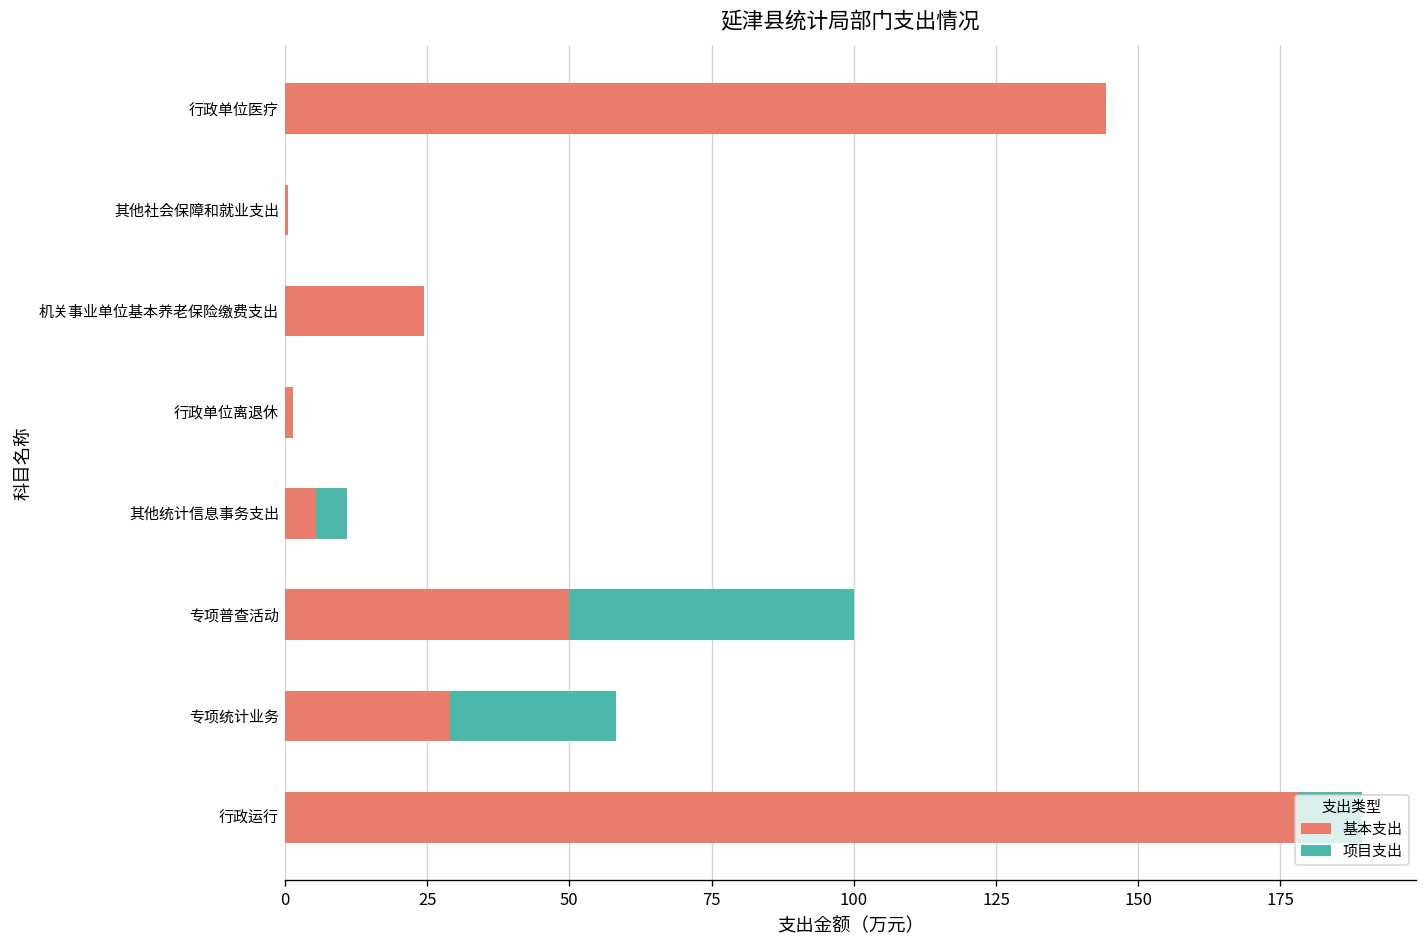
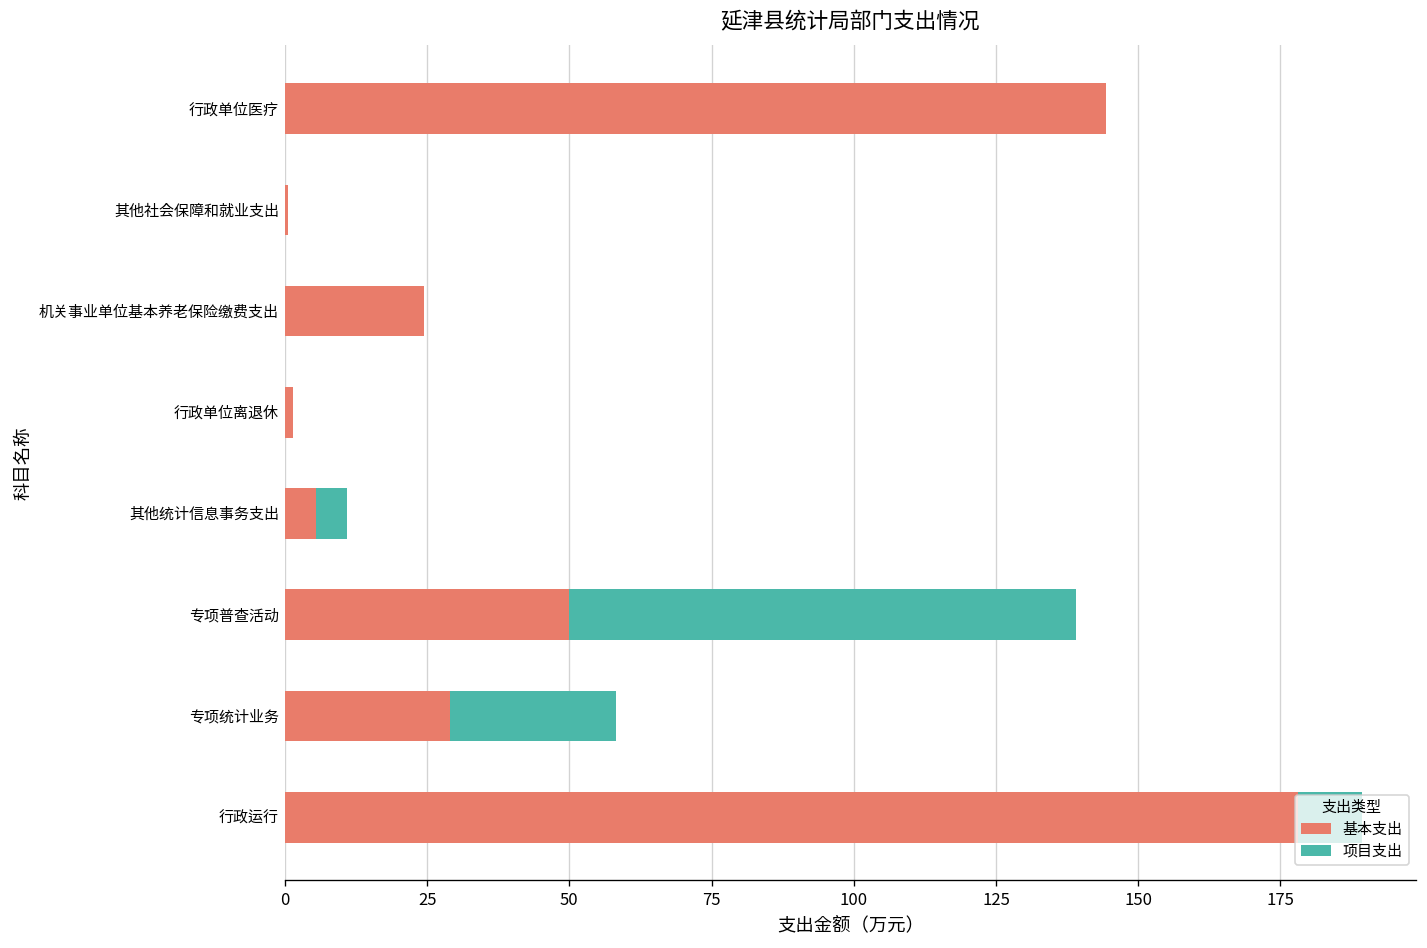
项目支出, 专项普查活动: 50 -> 89
